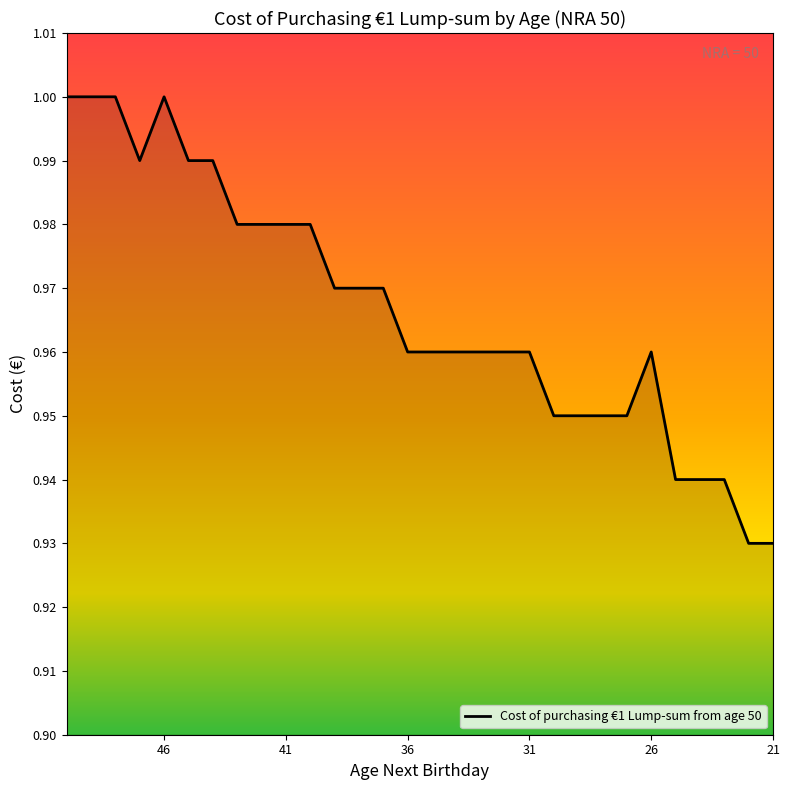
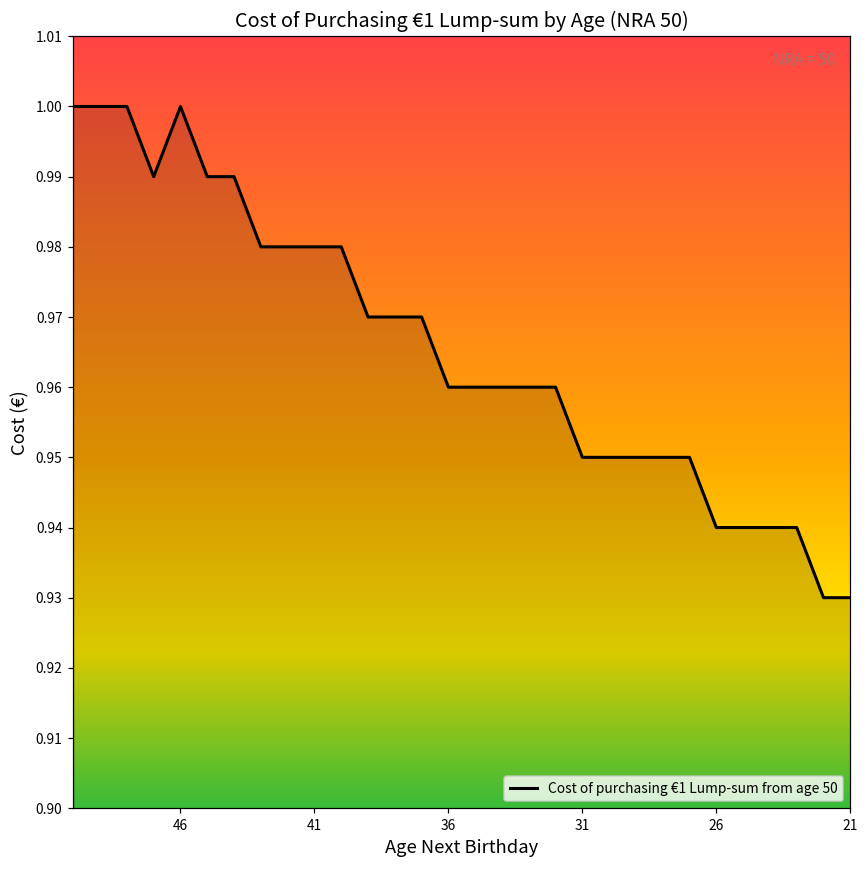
31: 0.96 -> 0.95
26: 0.96 -> 0.94
